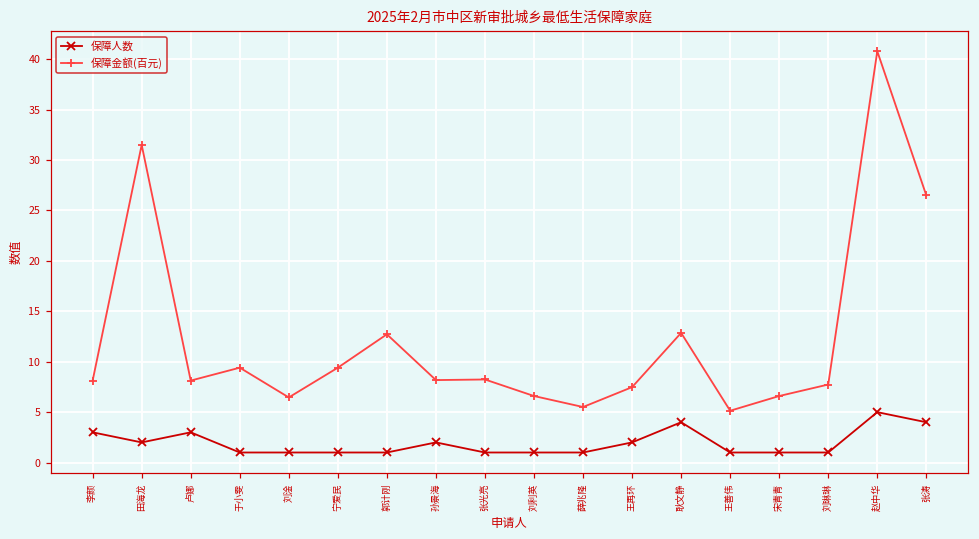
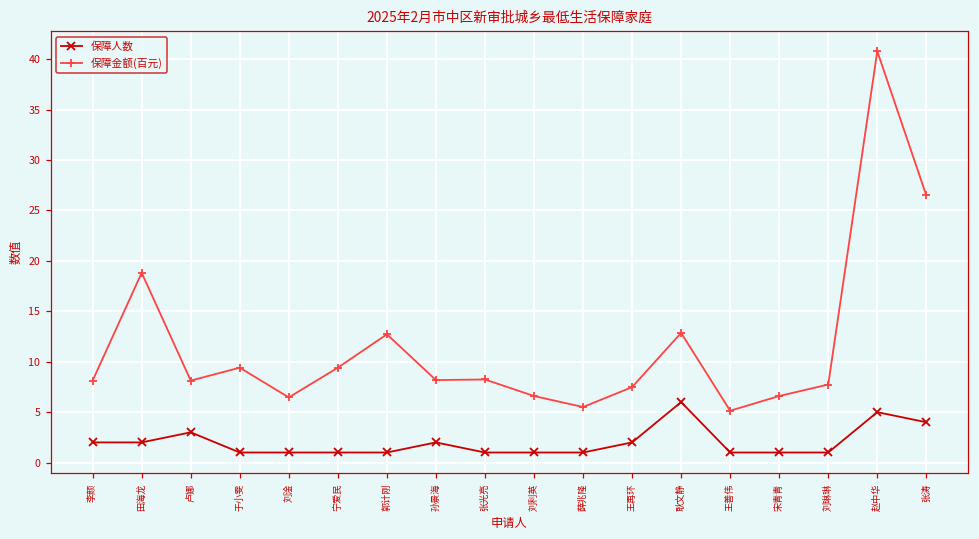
保障人数, 李颜: 3 -> 2
保障金额(百元), 田海龙: 32 -> 19
保障人数, 耿文静: 4 -> 6
